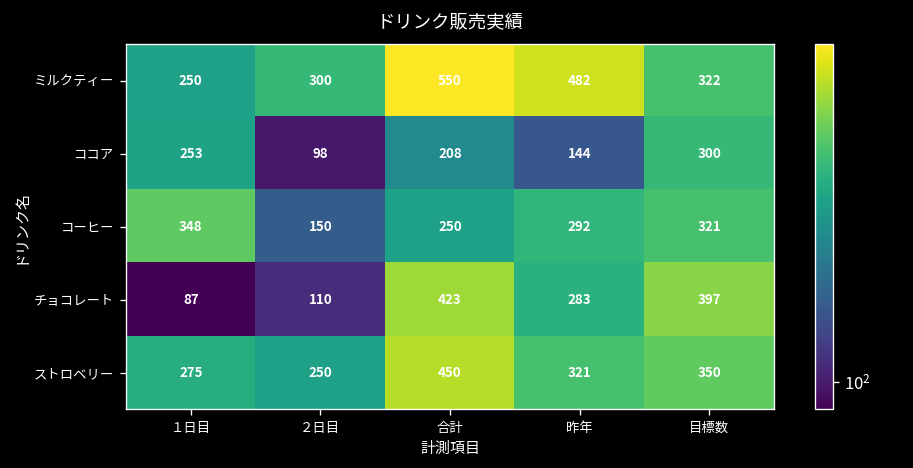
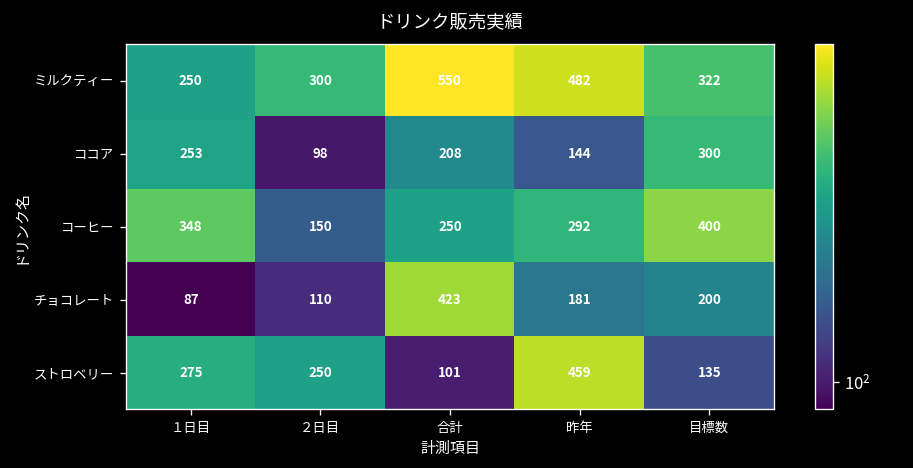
コーヒー, 目標数: 321 -> 400
チョコレート, 昨年: 283 -> 181
チョコレート, 目標数: 397 -> 200
ストロベリー, 合計: 450 -> 101
ストロベリー, 昨年: 321 -> 459
ストロベリー, 目標数: 350 -> 135
